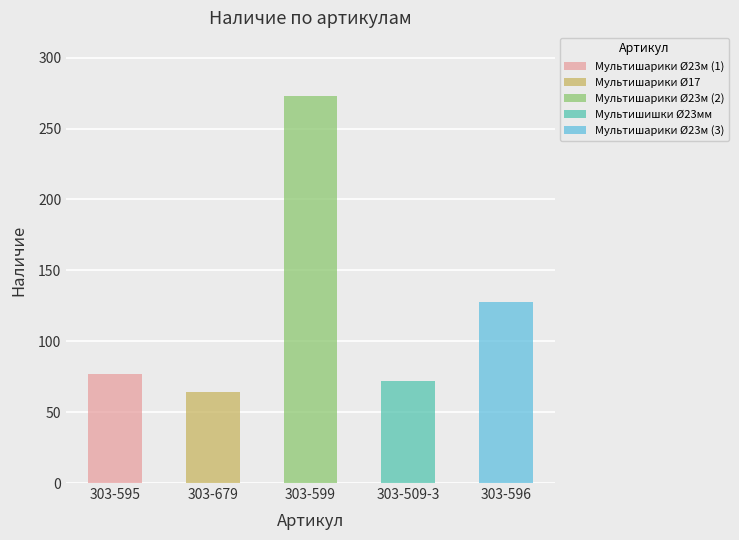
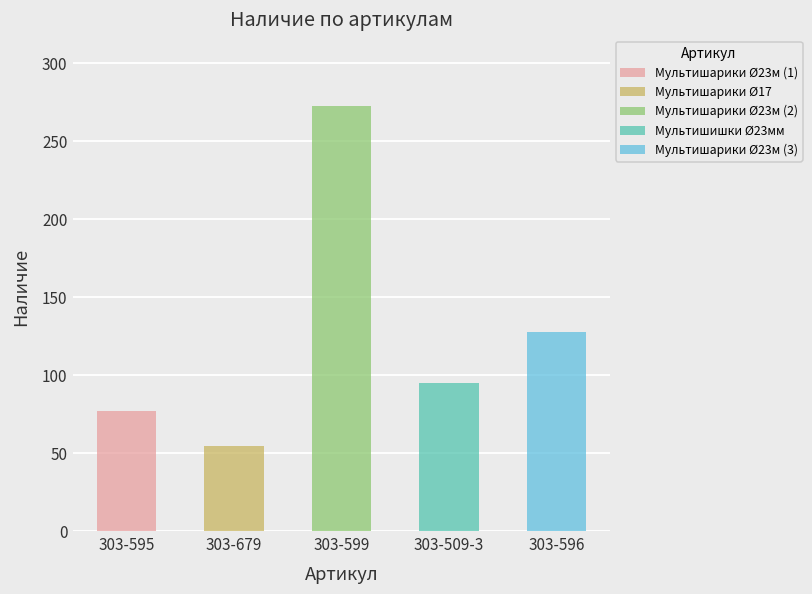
303-679: 64 -> 55
303-509-3: 72 -> 95
